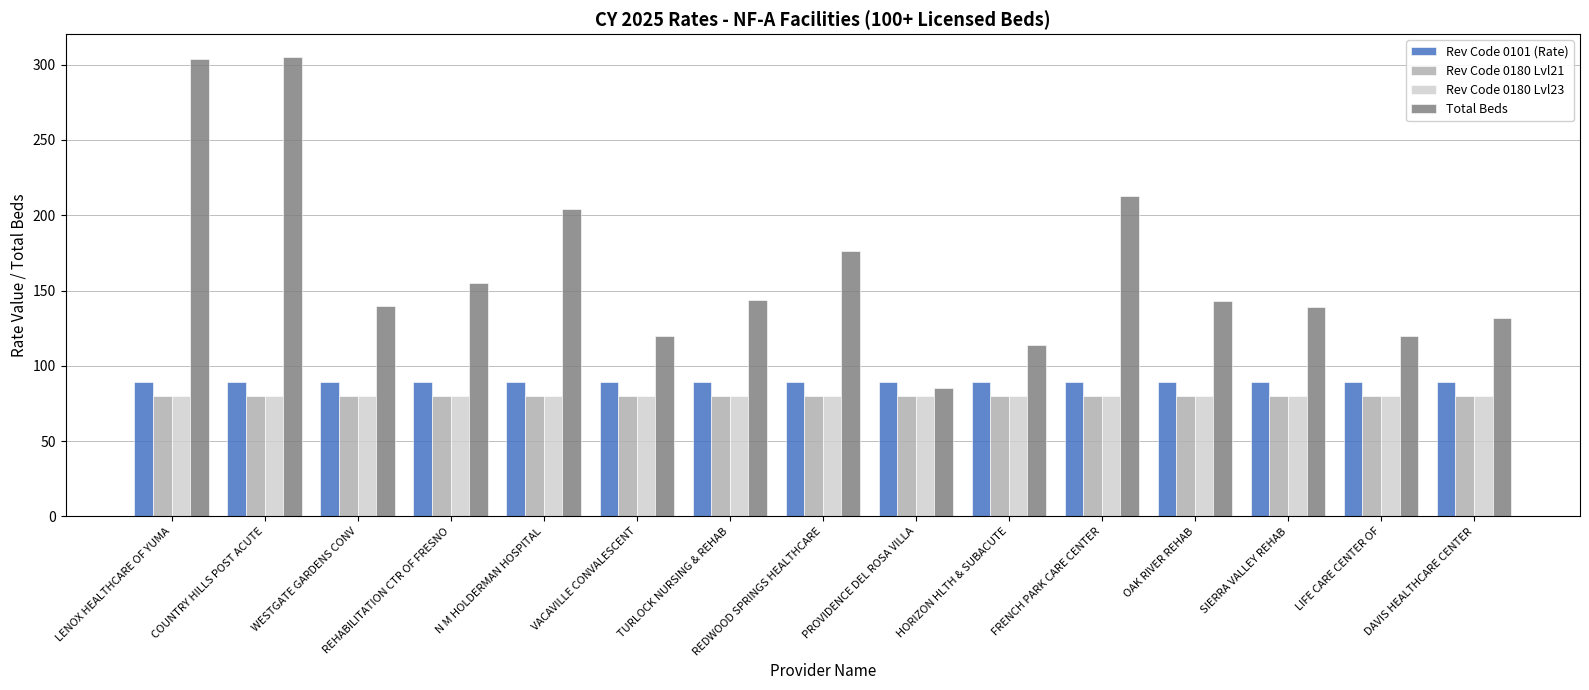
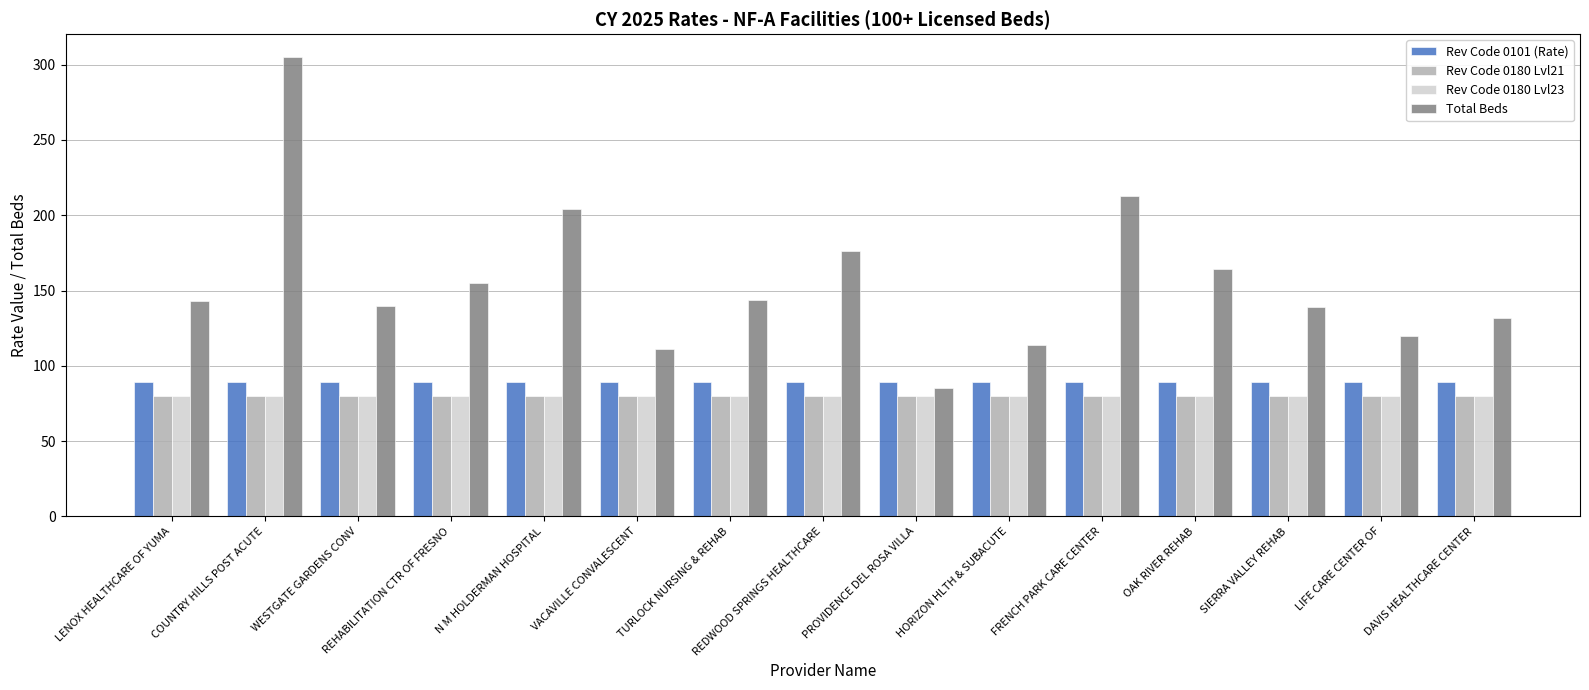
Total Beds, LENOX HEALTHCARE OF YUMA: 304 -> 143
Total Beds, VACAVILLE CONVALESCENT: 120 -> 111
Total Beds, OAK RIVER REHAB: 143 -> 164
